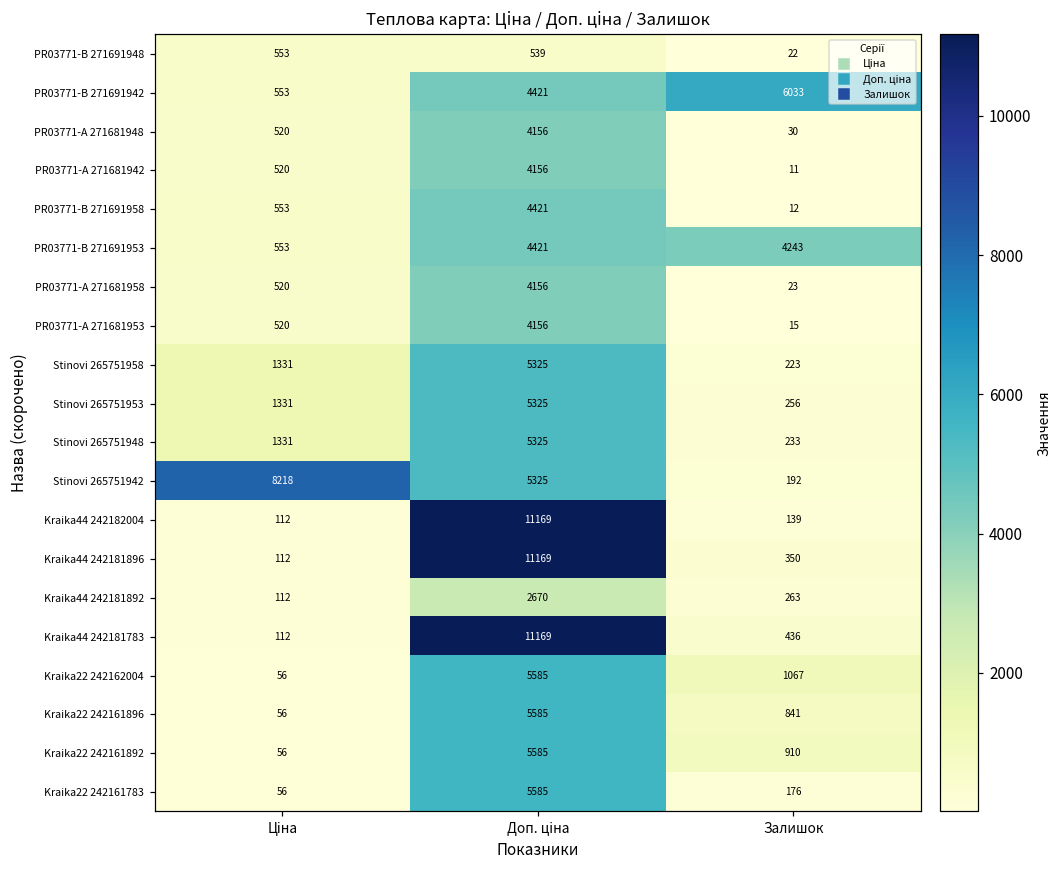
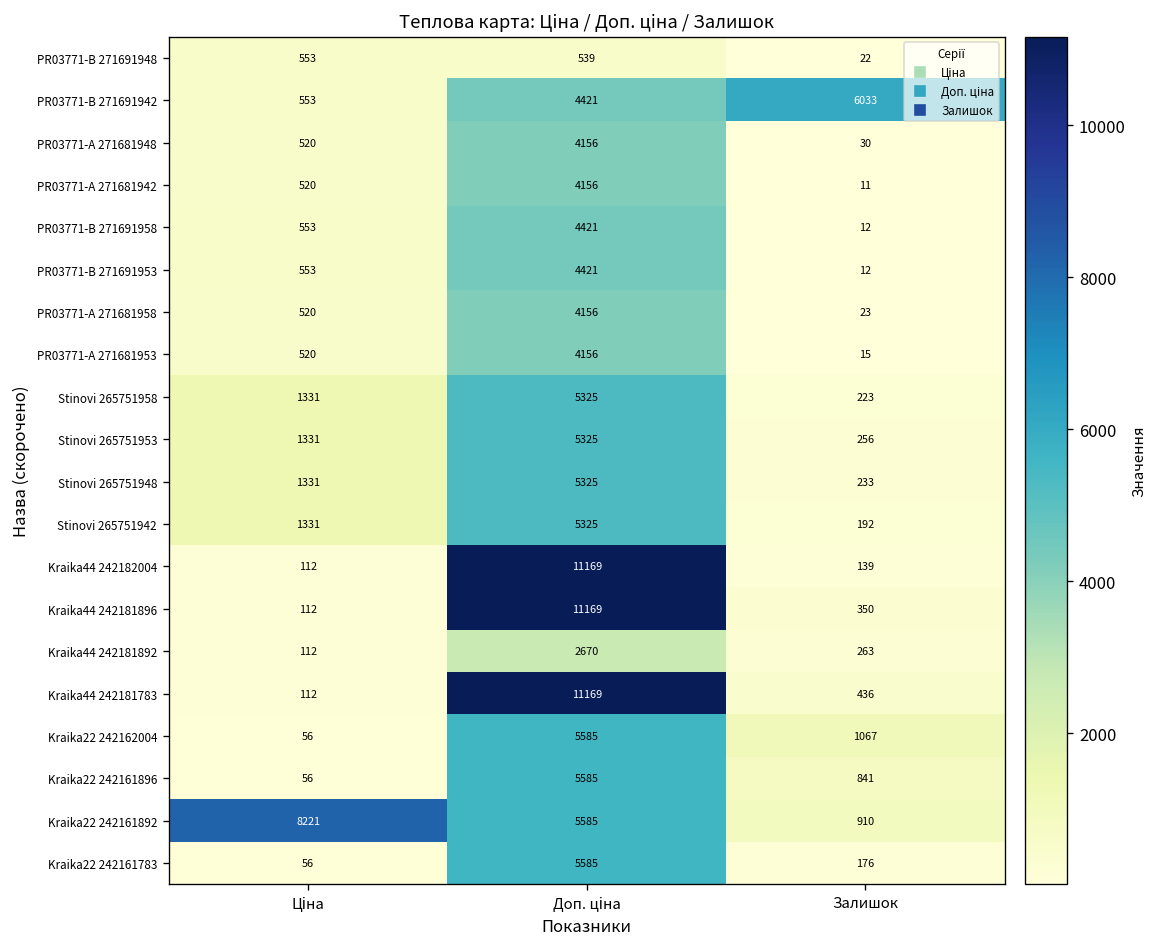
PR03771-B 271691953, Залишок: 4243 -> 12
Stinovi 265751942, Ціна: 8218 -> 1331
Kraika22 242161892, Ціна: 56 -> 8221
